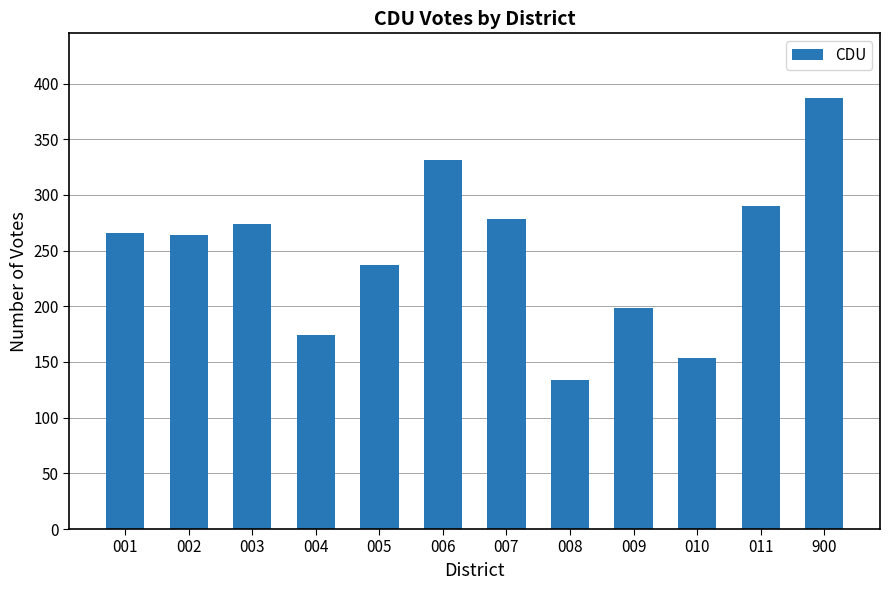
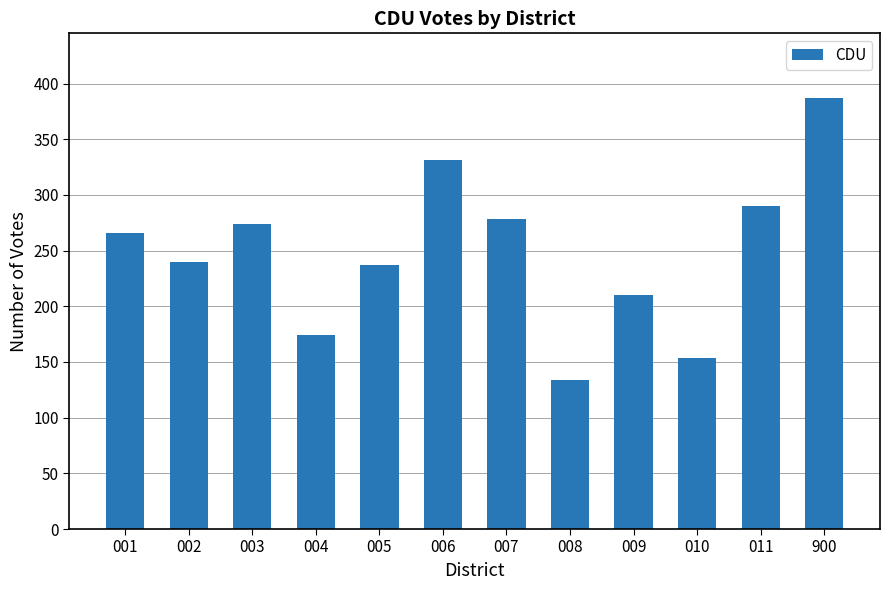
002: 264 -> 240
009: 198 -> 210
